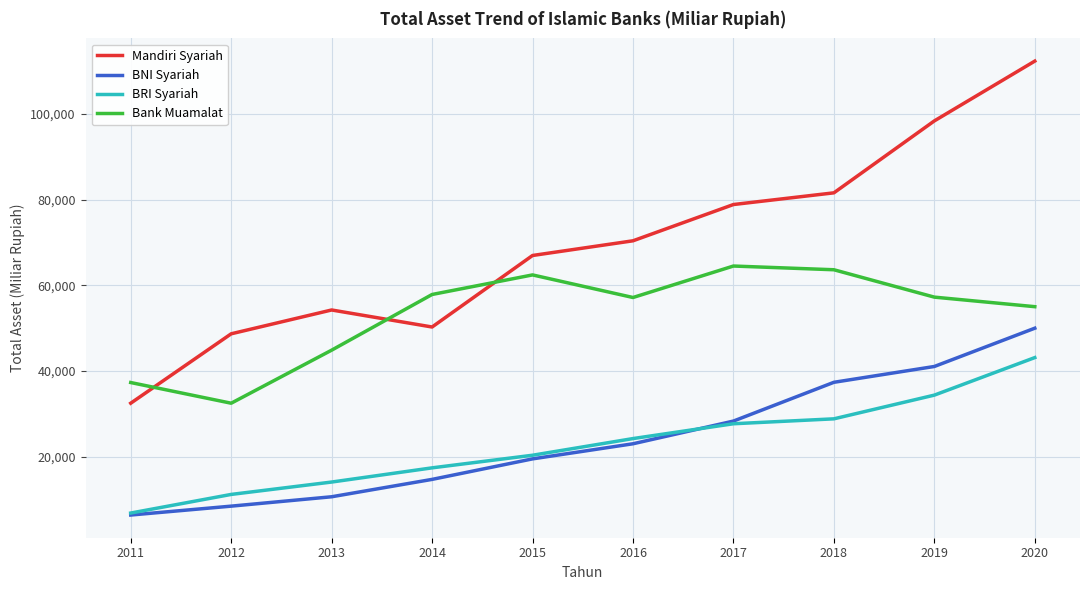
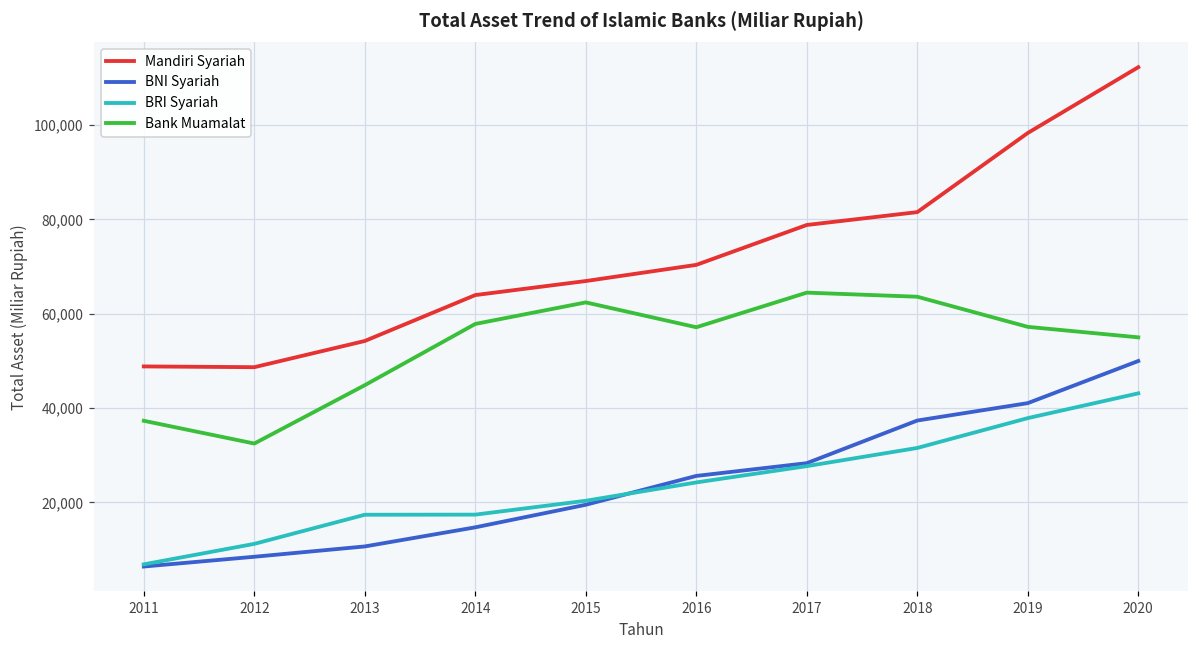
Mandiri Syariah, 2011: 32,000 -> 49,000
BRI Syariah, 2013: 14,000 -> 17,000
Mandiri Syariah, 2014: 50,000 -> 64,000
BNI Syariah, 2016: 23,000 -> 26,000
BRI Syariah, 2018: 29,000 -> 32,000
BRI Syariah, 2019: 34,000 -> 38,000
